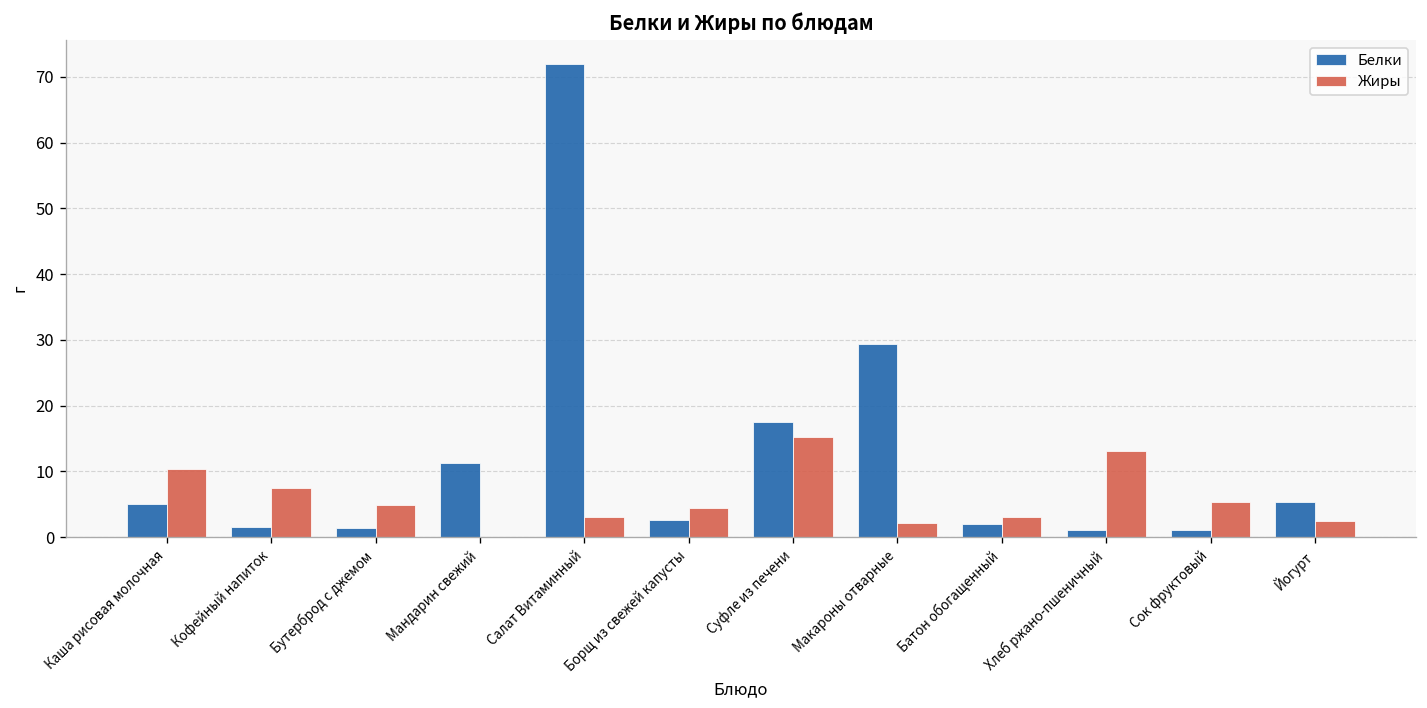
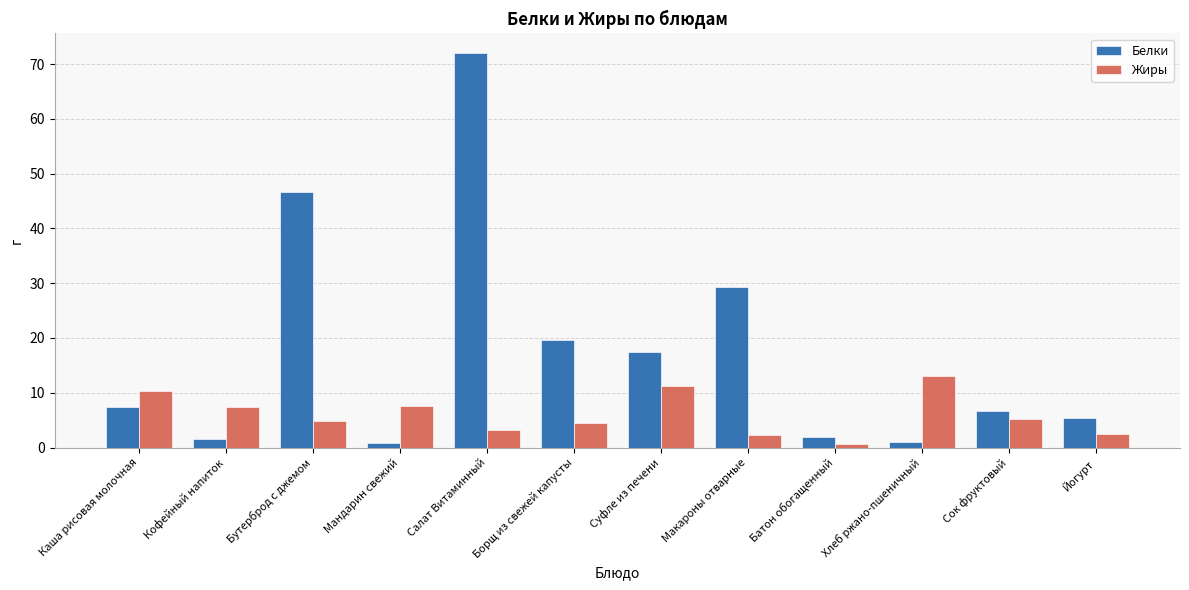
Белки, Каша рисовая молочная: 5 -> 7
Белки, Бутерброд с джемом: 1 -> 47
Белки, Мандарин свежий: 11 -> 1
Жиры, Мандарин свежий: 0 -> 8
Белки, Борщ из свежей капусты: 3 -> 20
Жиры, Суфле из печени: 15 -> 11
Жиры, Батон обогащенный: 3 -> 1
Белки, Сок фруктовый: 1 -> 7
